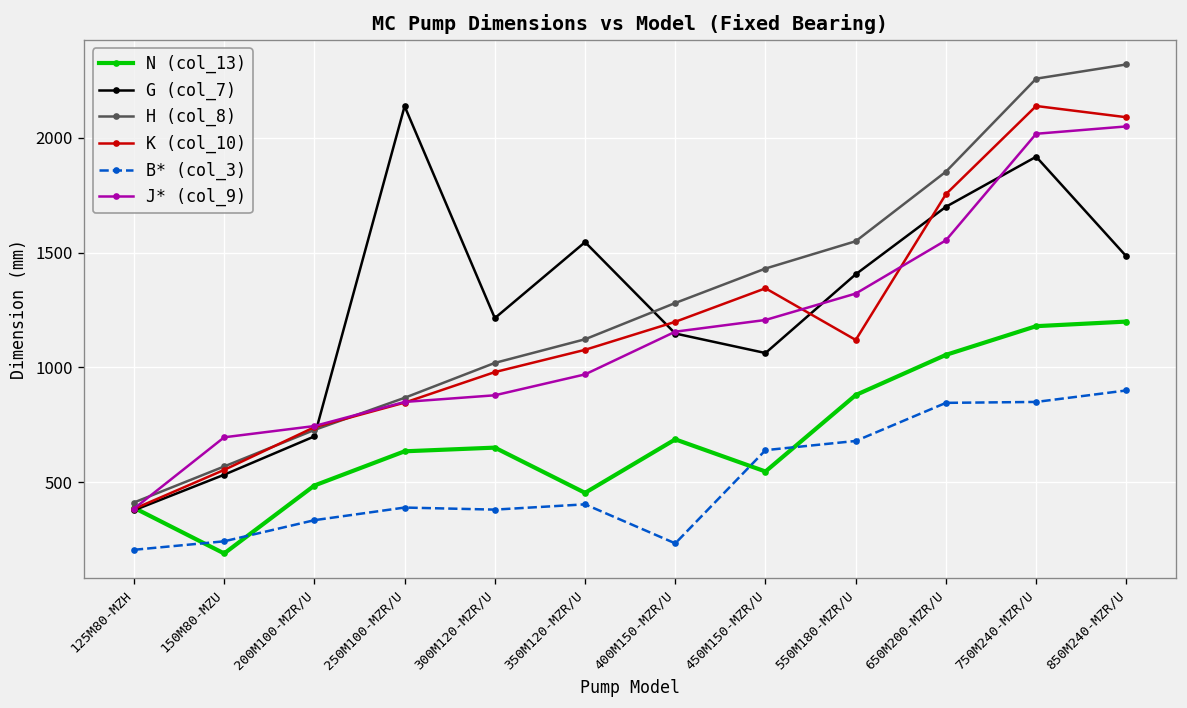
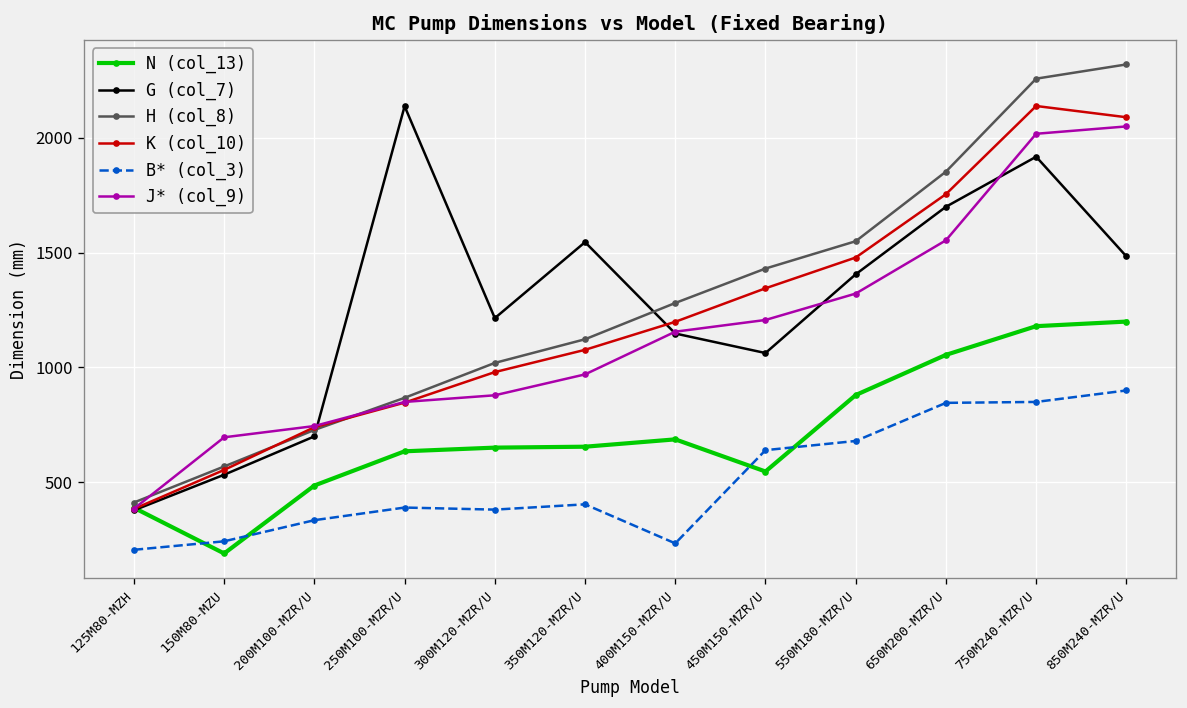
N (col_13), 350M120-MZR/U: 450 -> 660
K (col_10), 550M180-MZR/U: 1120 -> 1480
